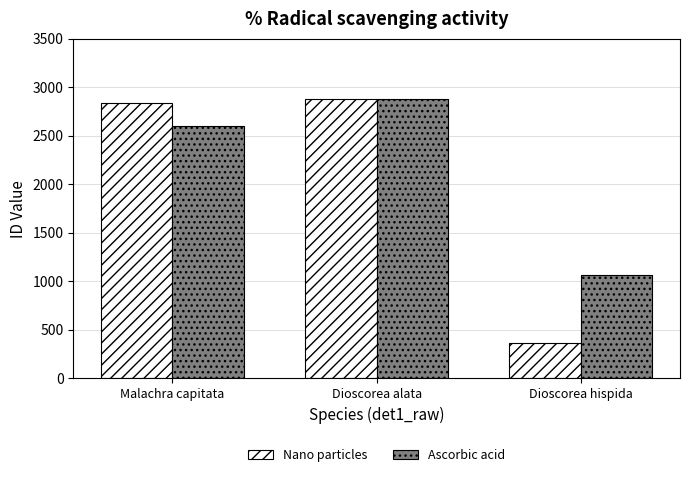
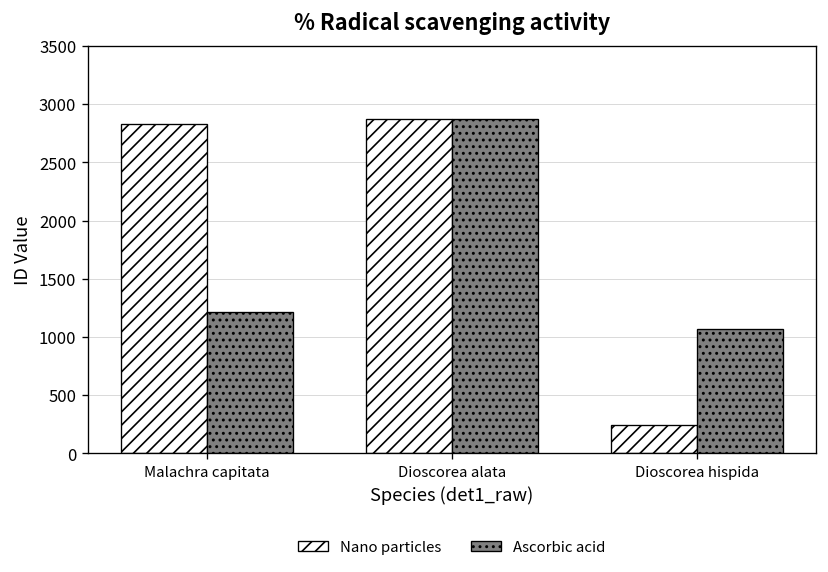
Ascorbic acid, Malachra capitata: 2600 -> 1200
Nano particles, Dioscorea hispida: 400 -> 200
